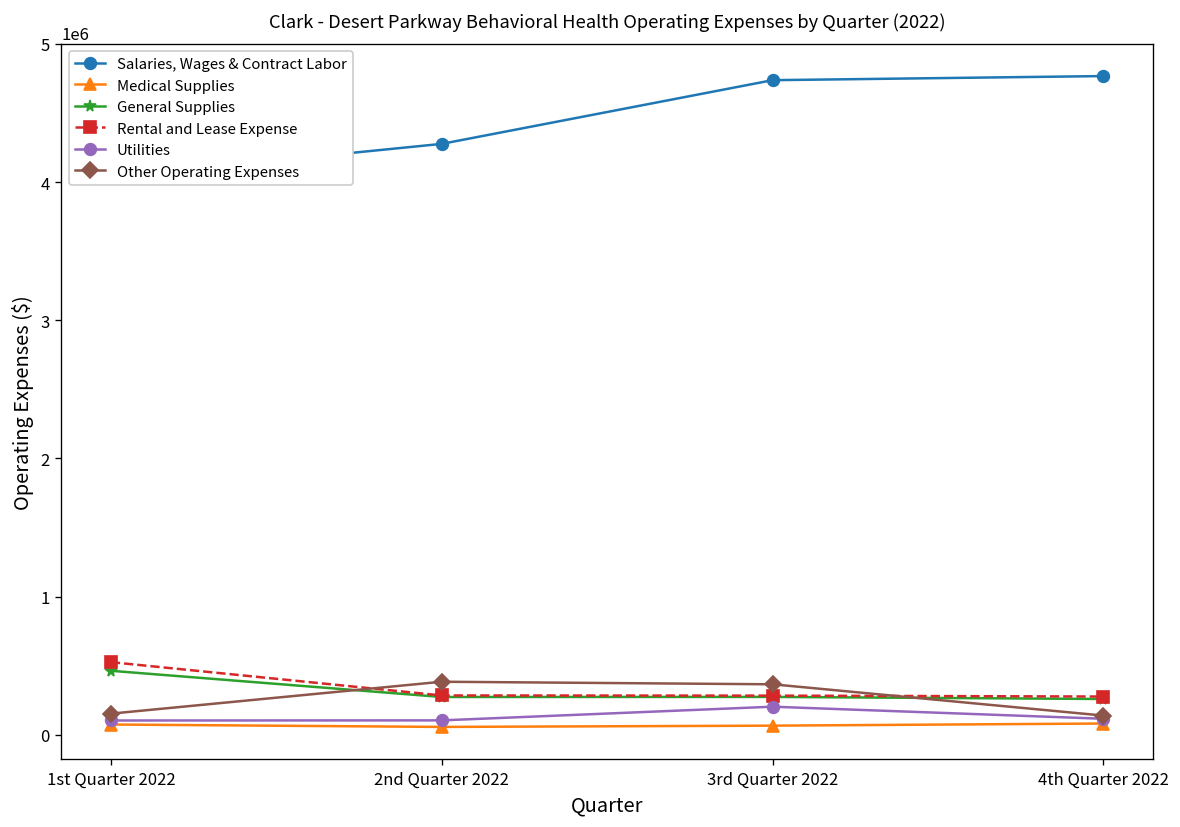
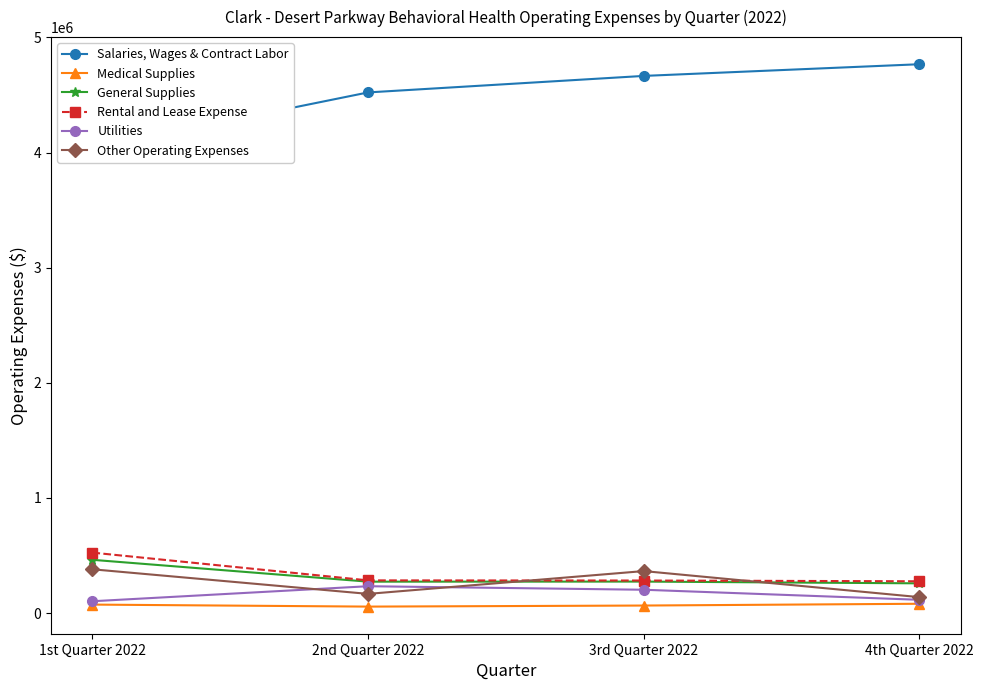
Other Operating Expenses, 1st Quarter 2022: 150000 -> 380000
Salaries, Wages & Contract Labor, 2nd Quarter 2022: 4280000 -> 4520000
Utilities, 2nd Quarter 2022: 100000 -> 230000
Other Operating Expenses, 2nd Quarter 2022: 380000 -> 170000
Salaries, Wages & Contract Labor, 3rd Quarter 2022: 4740000 -> 4670000
